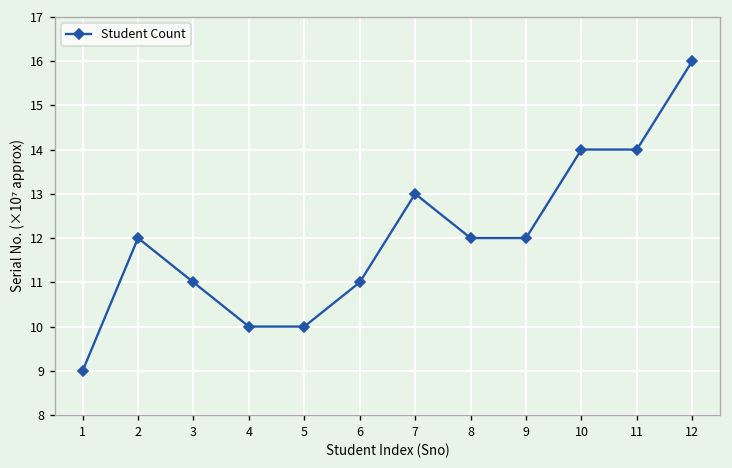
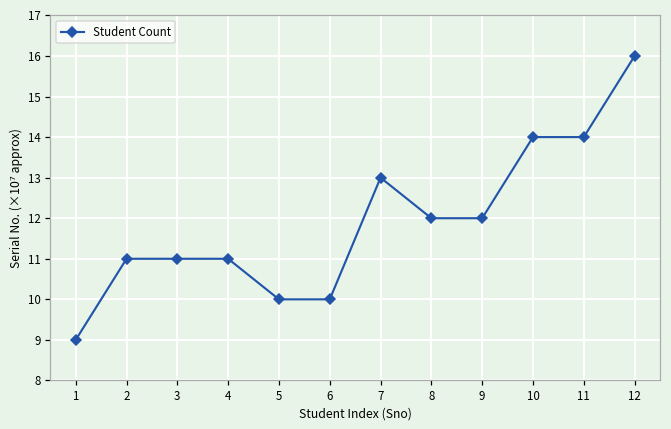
2: 12 -> 11
4: 10 -> 11
6: 11 -> 10
